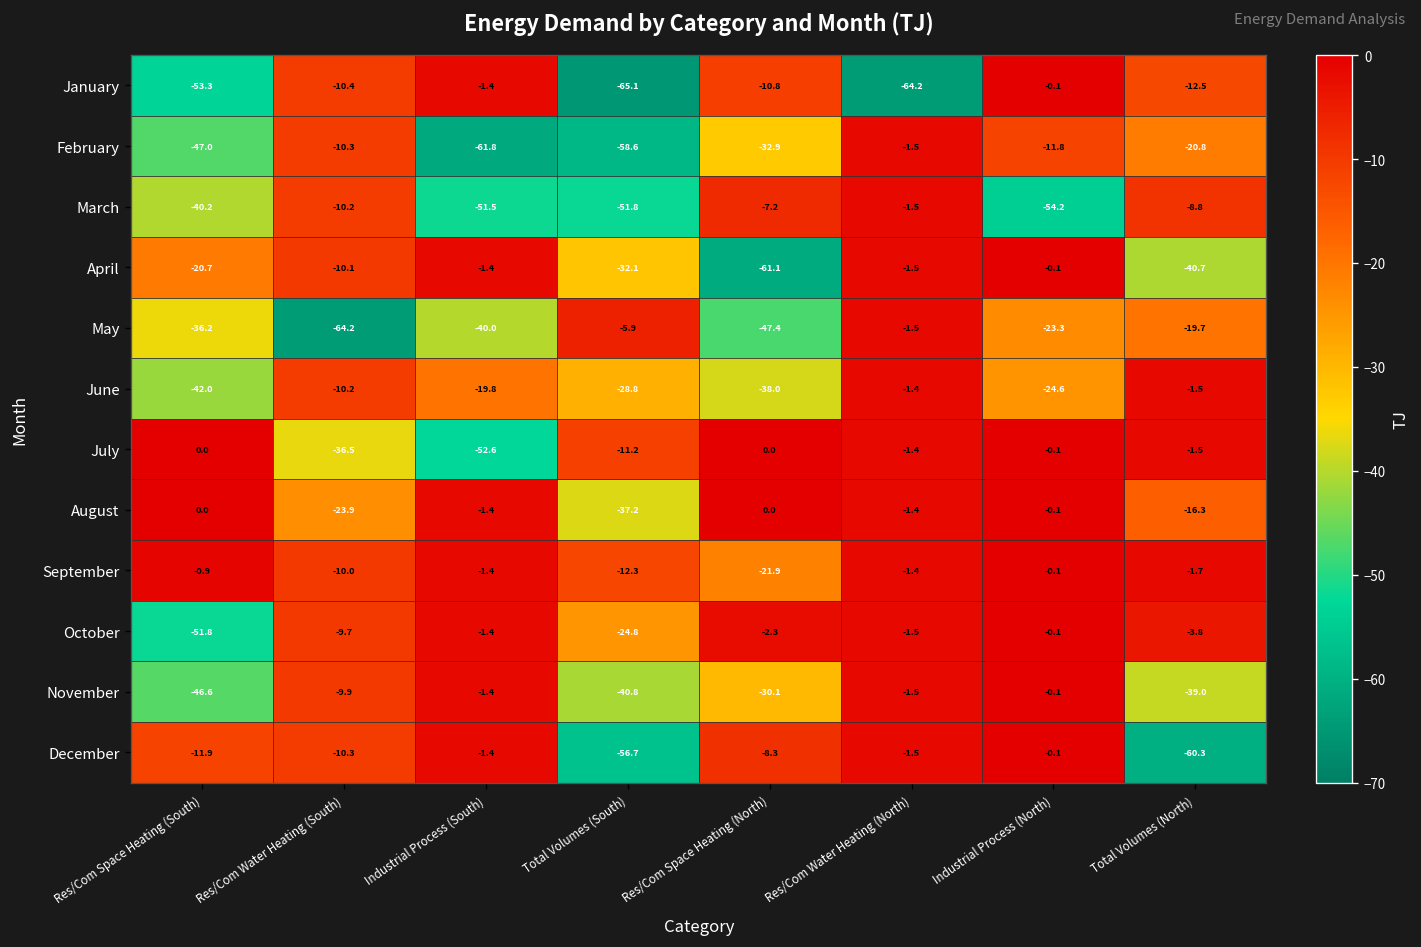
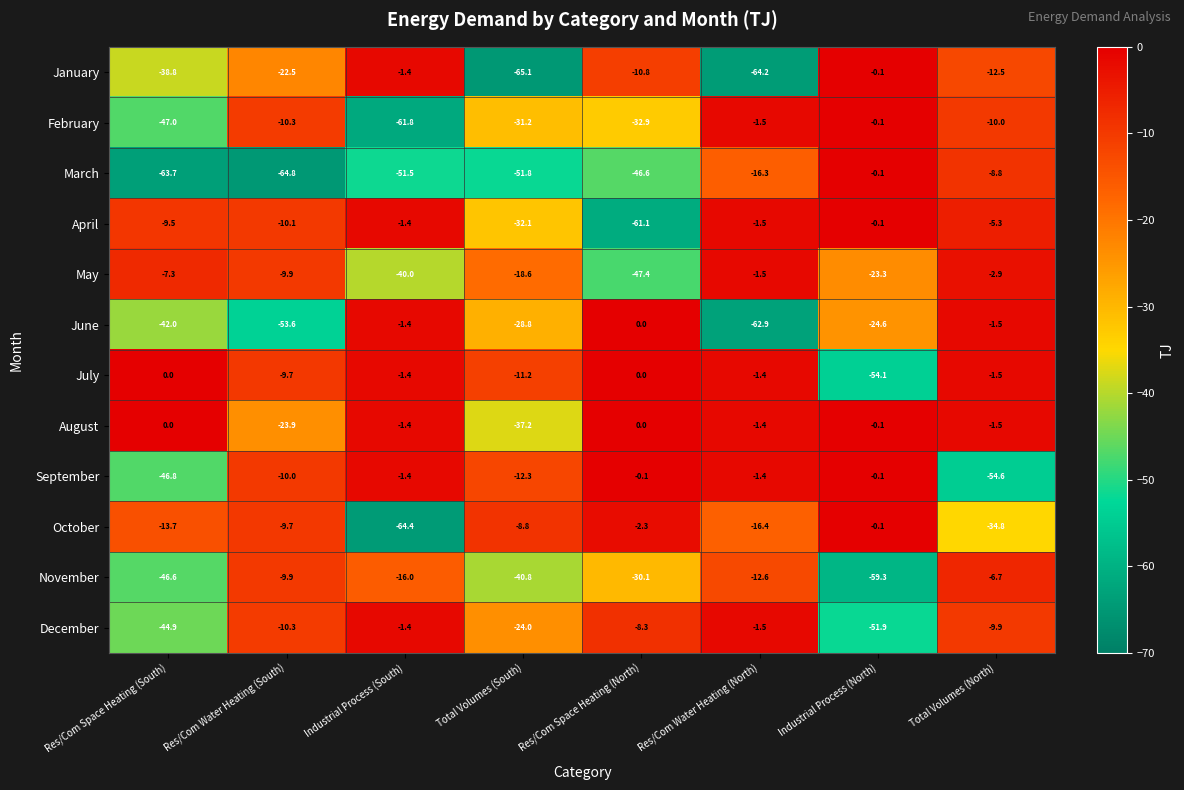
January, Res/Com Space Heating (South): -53.3 -> -38.8
January, Res/Com Water Heating (South): -10.4 -> -22.5
February, Total Volumes (South): -58.6 -> -31.2
February, Industrial Process (North): -11.8 -> -0.1
February, Total Volumes (North): -20.8 -> -10.0
March, Res/Com Space Heating (South): -40.2 -> -63.7
March, Res/Com Water Heating (South): -10.2 -> -64.8
March, Res/Com Space Heating (North): -7.2 -> -46.6
March, Res/Com Water Heating (North): -1.5 -> -16.3
March, Industrial Process (North): -54.2 -> -0.1
April, Res/Com Space Heating (South): -20.7 -> -9.5
April, Total Volumes (North): -40.7 -> -5.3
May, Res/Com Space Heating (South): -36.2 -> -7.3
May, Res/Com Water Heating (South): -64.2 -> -9.9
May, Total Volumes (South): -5.9 -> -18.6
May, Total Volumes (North): -19.7 -> -2.9
June, Res/Com Water Heating (South): -10.2 -> -53.6
June, Industrial Process (South): -19.8 -> -1.4
June, Res/Com Space Heating (North): -38.0 -> 0.0
June, Res/Com Water Heating (North): -1.4 -> -62.9
July, Res/Com Water Heating (South): -36.5 -> -9.7
July, Industrial Process (South): -52.6 -> -1.4
July, Industrial Process (North): -0.1 -> -54.1
August, Total Volumes (North): -16.3 -> -1.5
September, Res/Com Space Heating (South): -0.9 -> -46.8
September, Res/Com Space Heating (North): -21.9 -> -0.1
September, Total Volumes (North): -1.7 -> -54.6
October, Res/Com Space Heating (South): -51.8 -> -13.7
October, Industrial Process (South): -1.4 -> -64.4
October, Total Volumes (South): -24.8 -> -8.8
October, Res/Com Water Heating (North): -1.5 -> -16.4
October, Total Volumes (North): -3.8 -> -34.8
November, Industrial Process (South): -1.4 -> -16.0
November, Res/Com Water Heating (North): -1.5 -> -12.6
November, Industrial Process (North): -0.1 -> -59.3
November, Total Volumes (North): -39.0 -> -6.7
December, Res/Com Space Heating (South): -11.9 -> -44.9
December, Total Volumes (South): -56.7 -> -24.0
December, Industrial Process (North): -0.1 -> -51.9
December, Total Volumes (North): -60.3 -> -9.9
